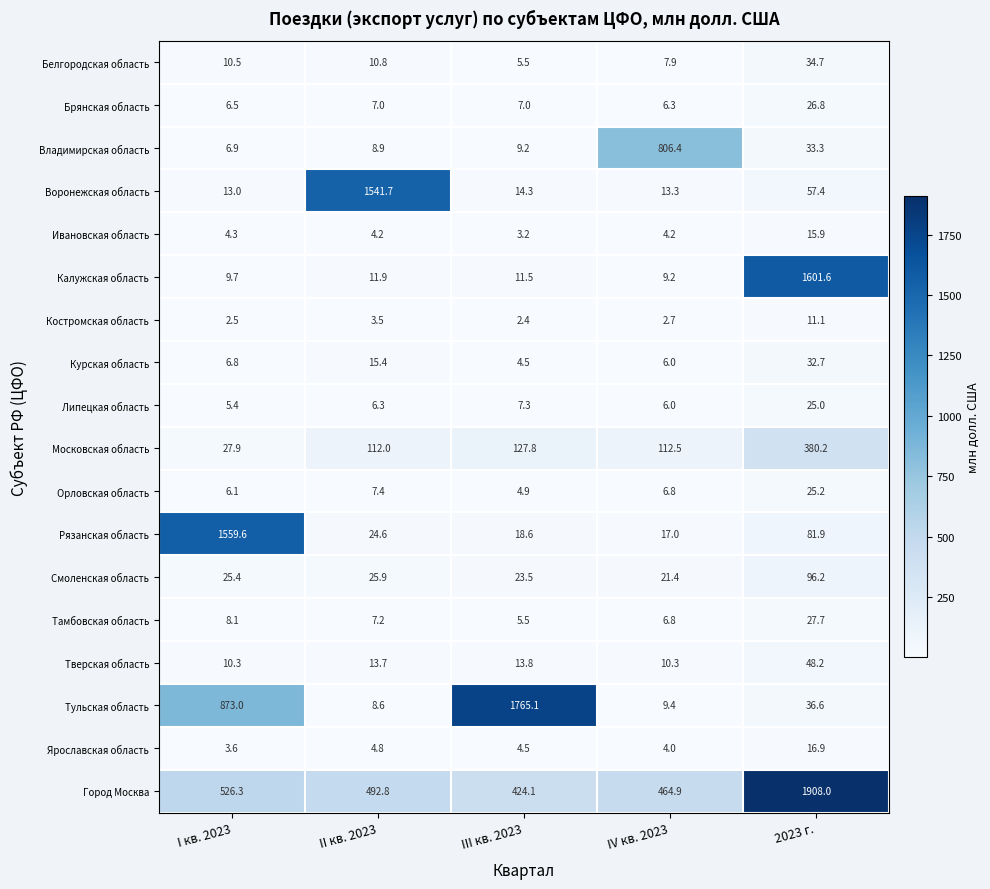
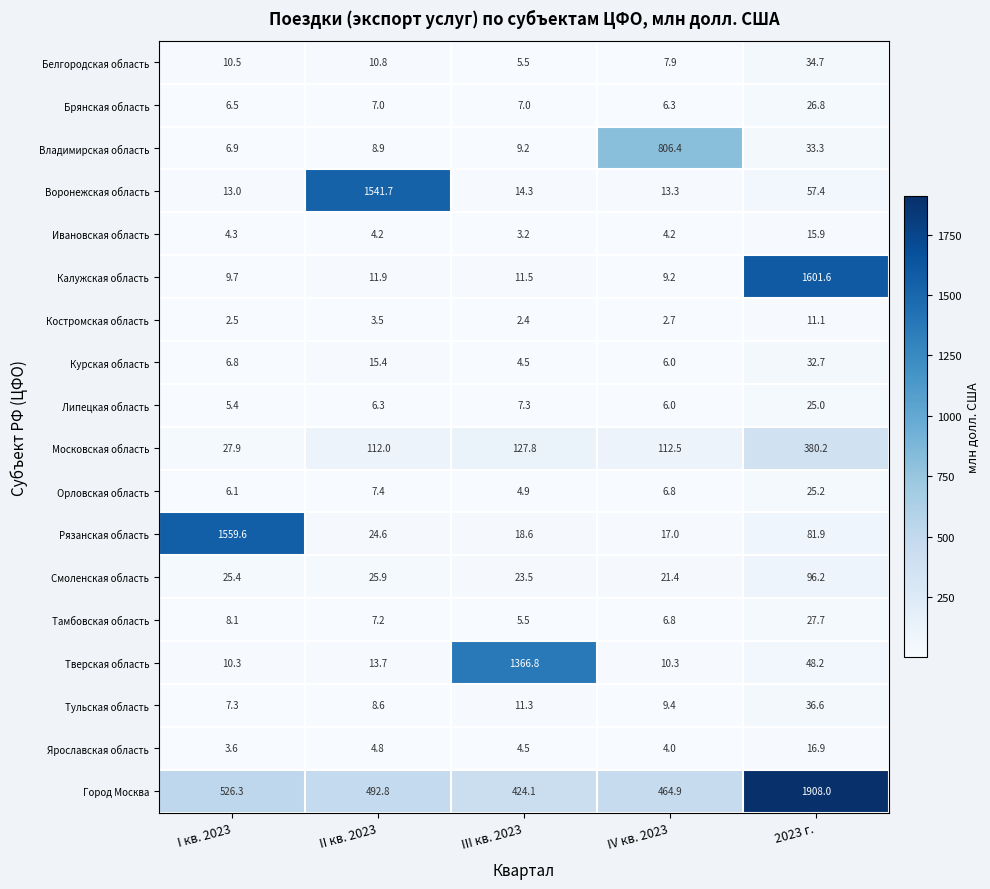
Тверская область, III кв. 2023: 13.8 -> 1366.8
Тульская область, I кв. 2023: 873.0 -> 7.3
Тульская область, III кв. 2023: 1765.1 -> 11.3
